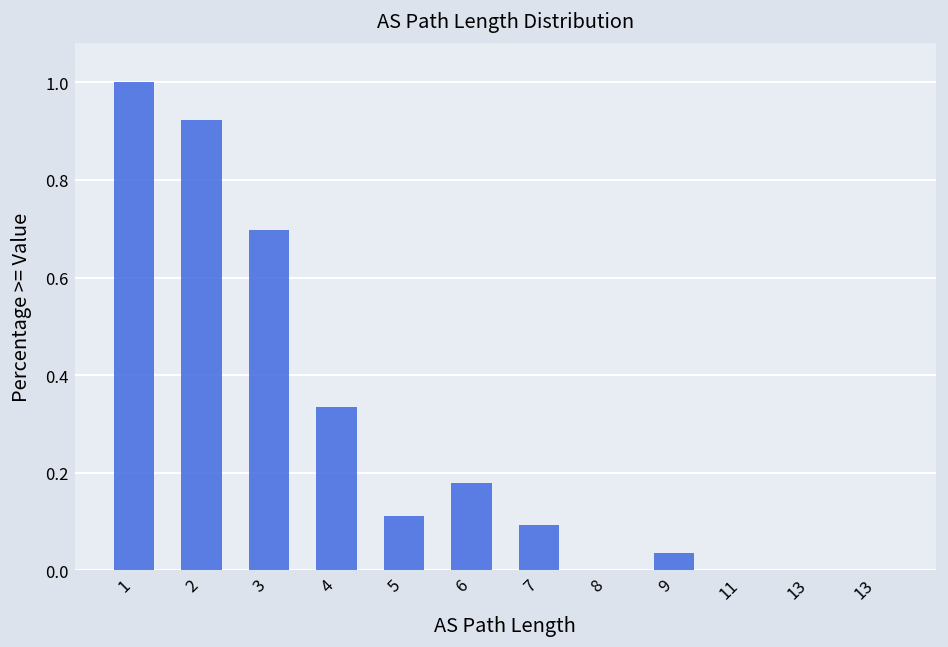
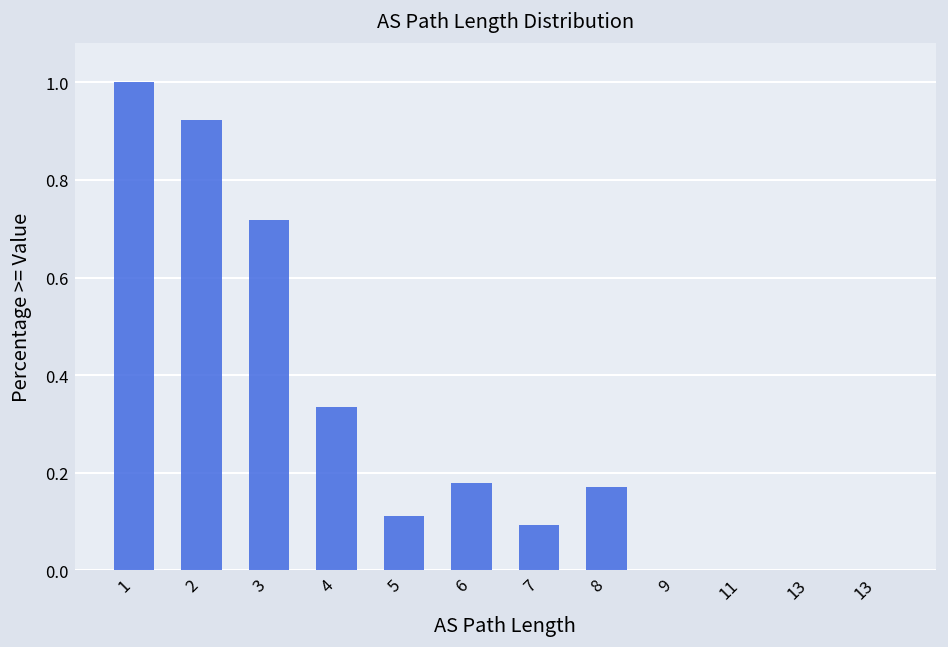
3: 0.70 -> 0.72
8: 0.00 -> 0.17
9: 0.04 -> 0.00
